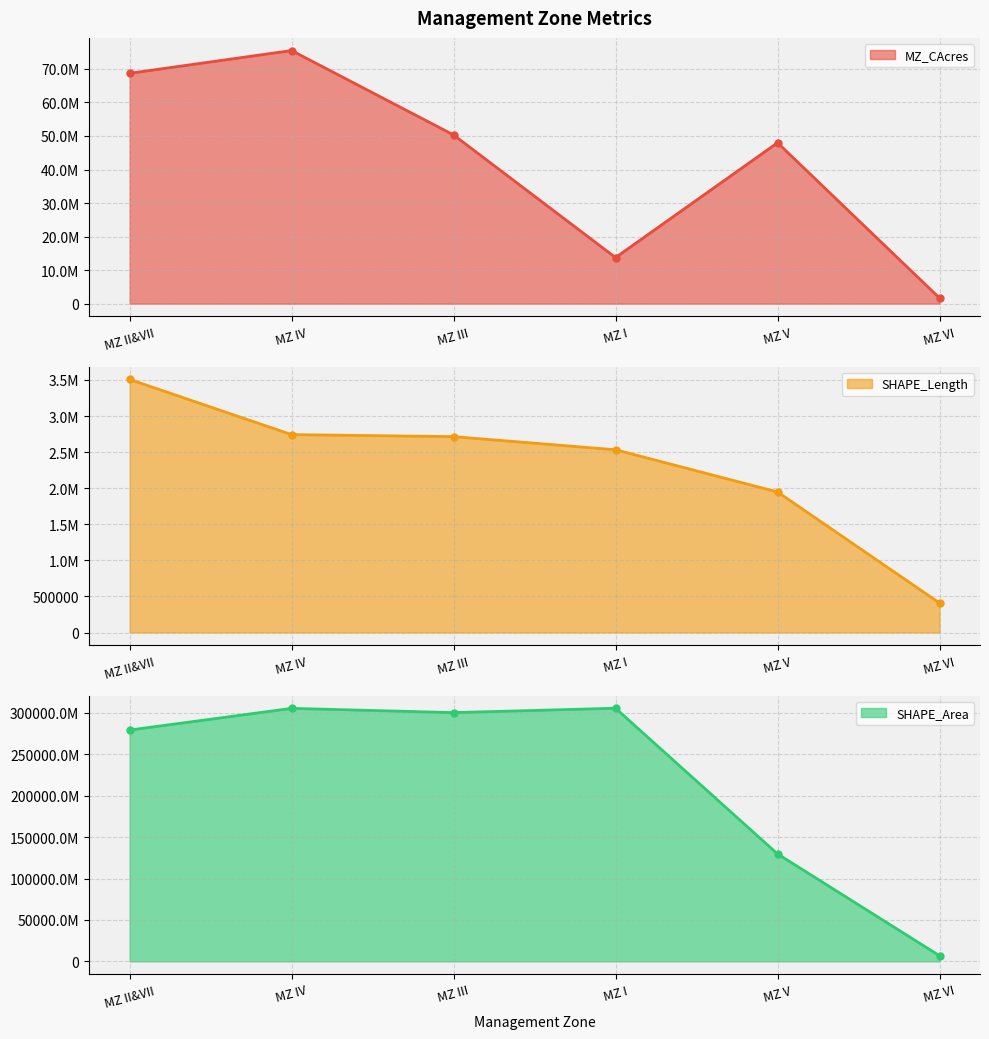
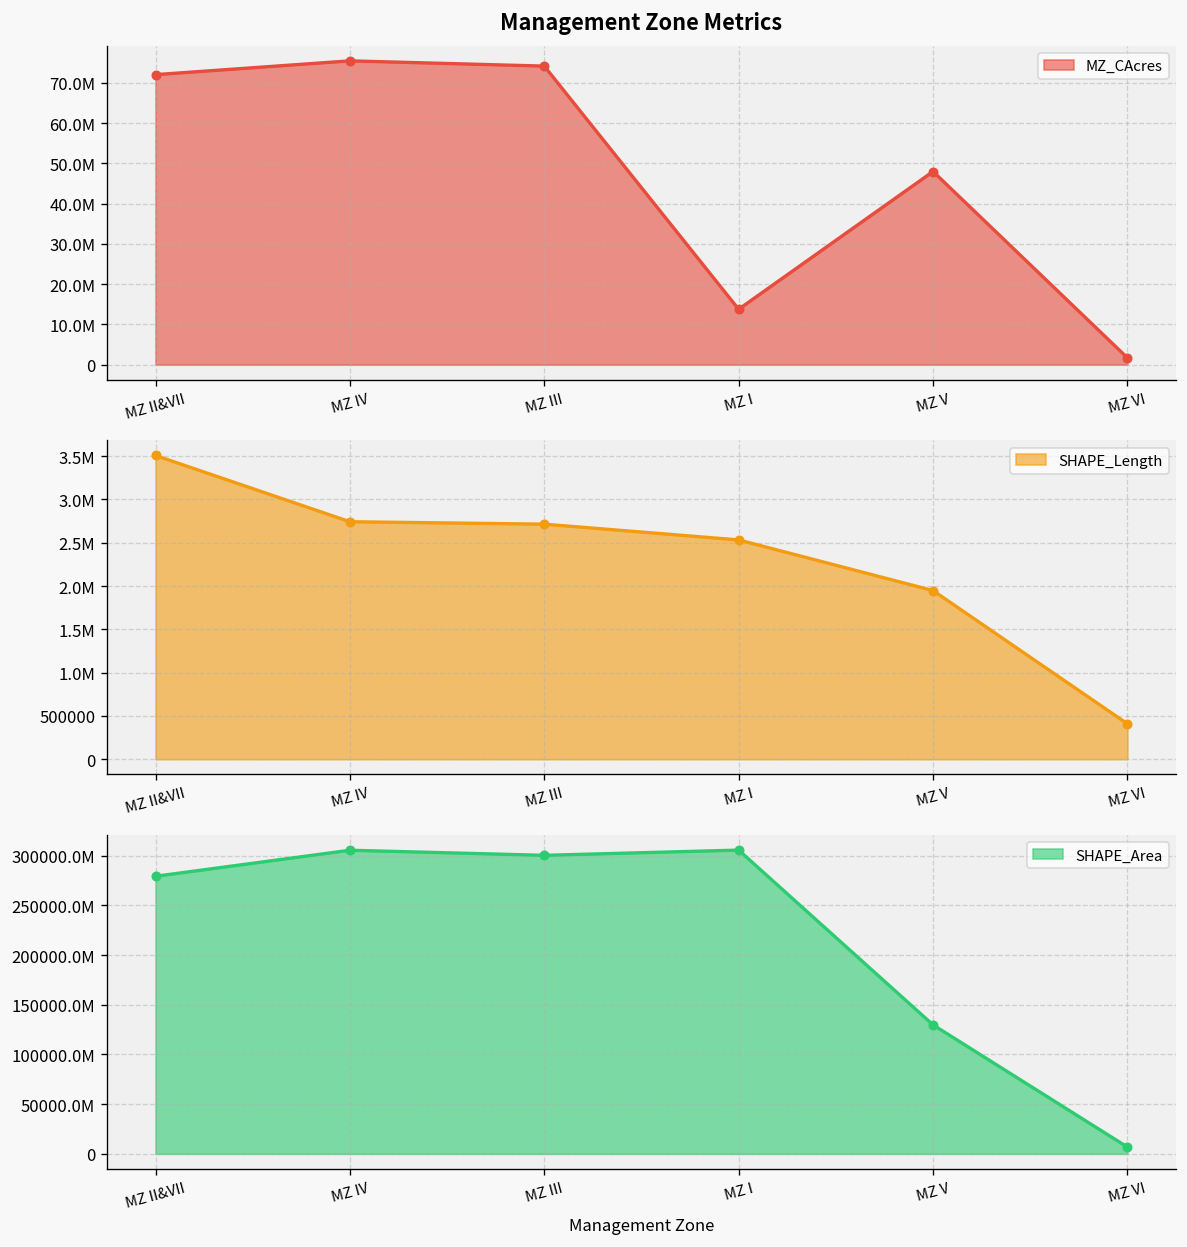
Management Zone Metrics, MZ II&VII: 69000000 -> 72000000
Management Zone Metrics, MZ III: 50000000 -> 74000000
